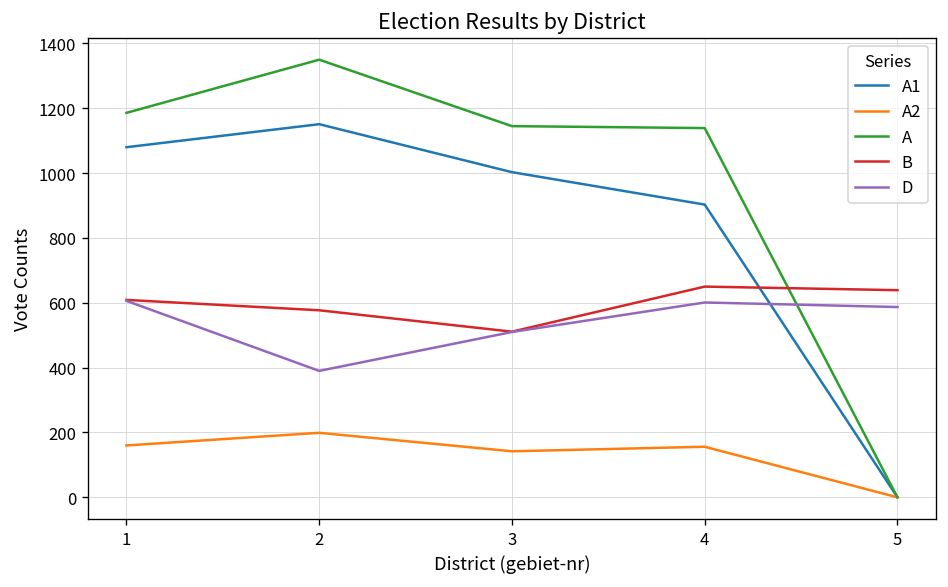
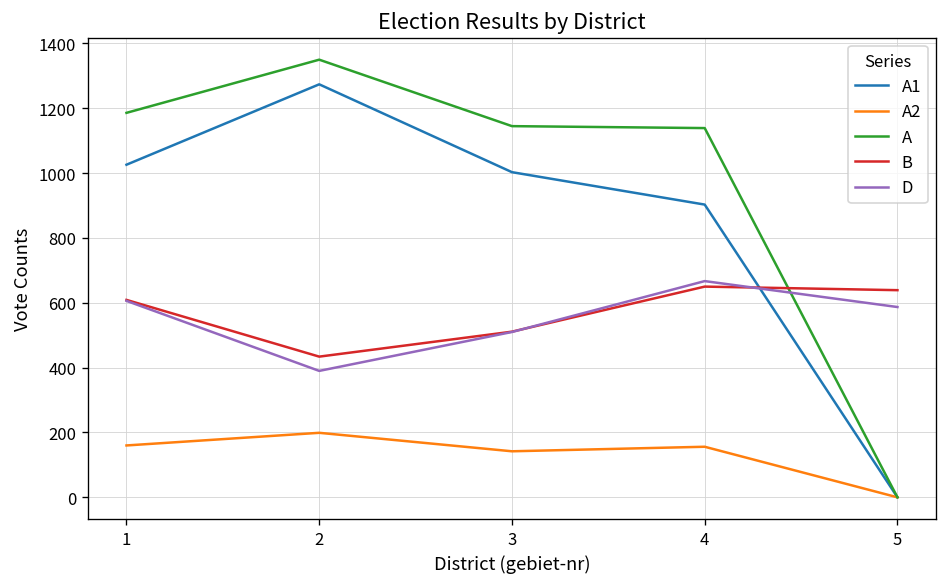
A1, 1: 1080 -> 1030
A1, 2: 1150 -> 1270
B, 2: 580 -> 430
D, 4: 600 -> 670
